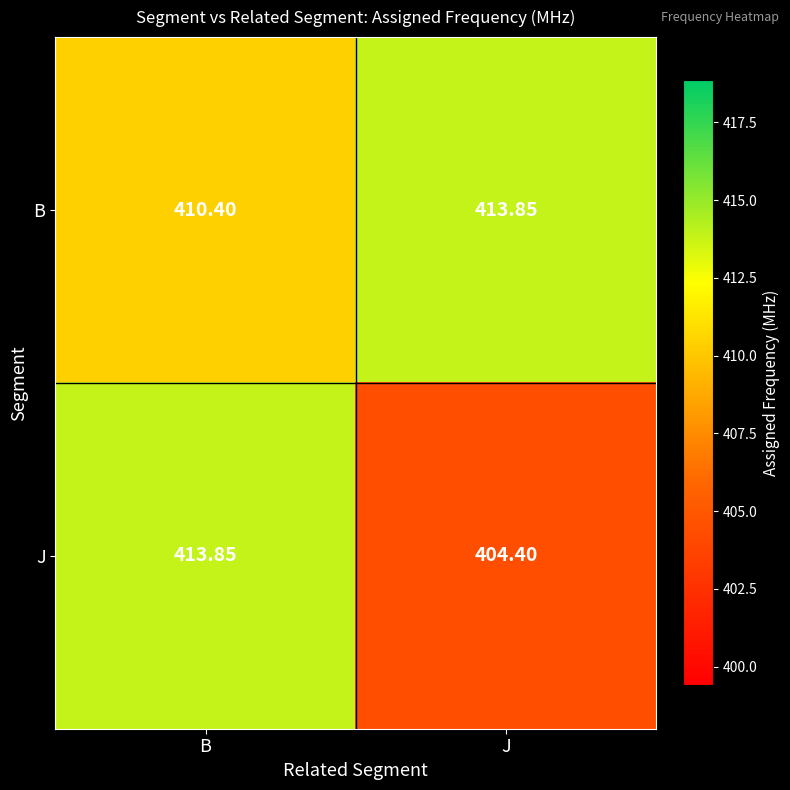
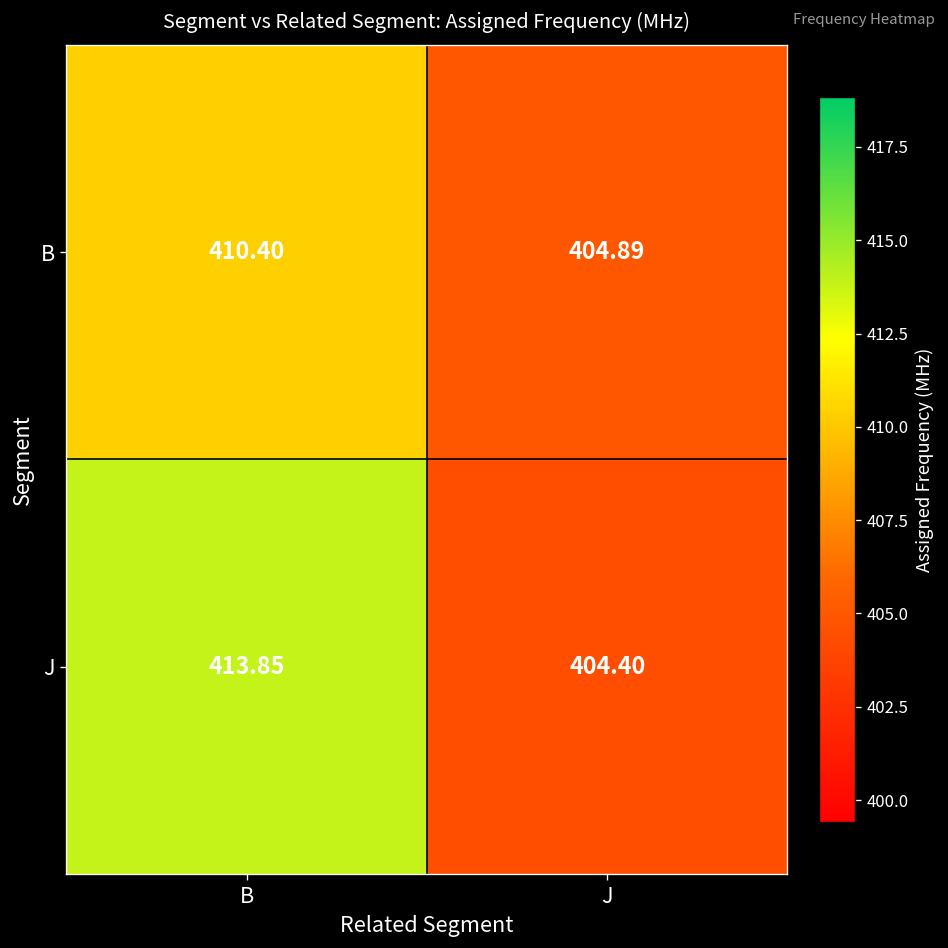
B, J: 413.85 -> 404.89
